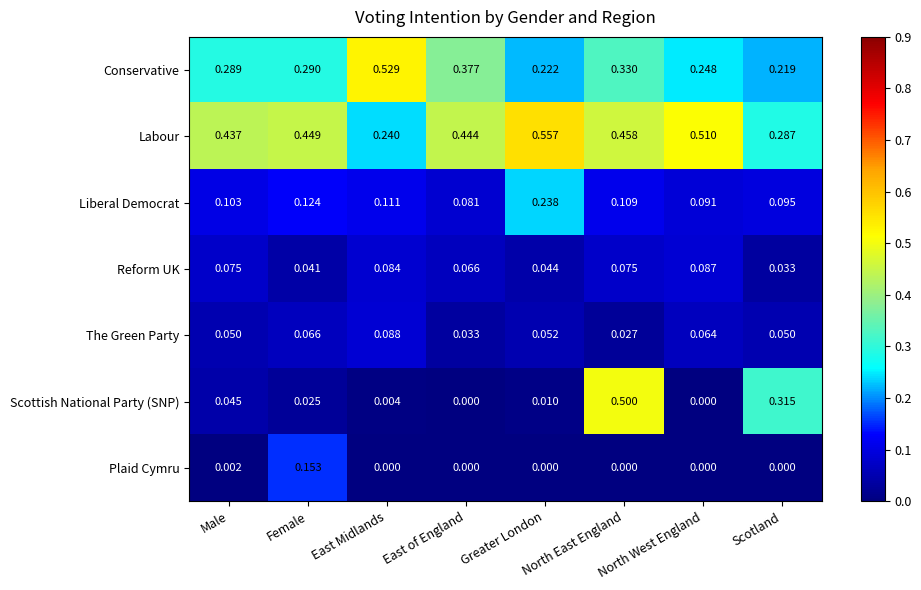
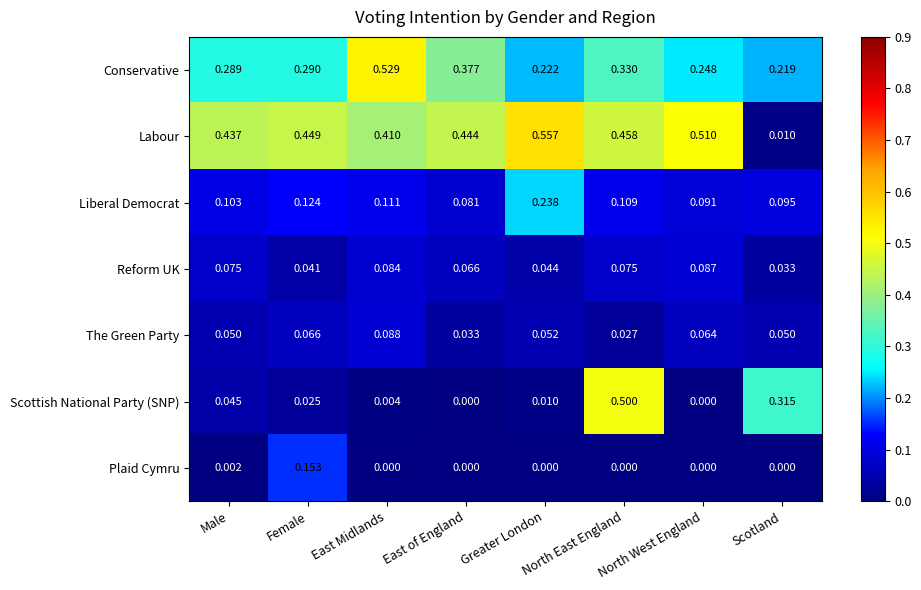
Labour, East Midlands: 0.240 -> 0.410
Labour, Scotland: 0.287 -> 0.010
